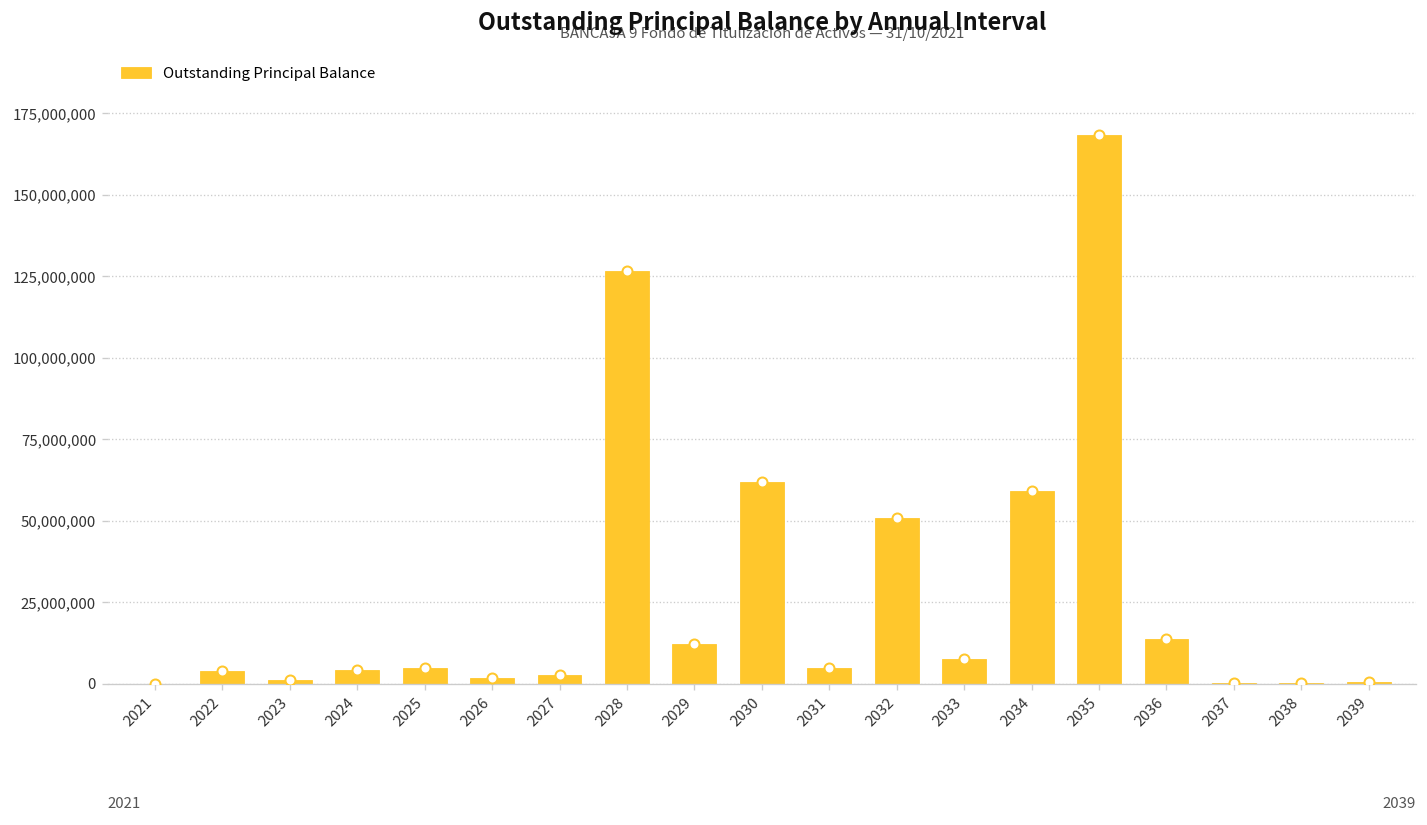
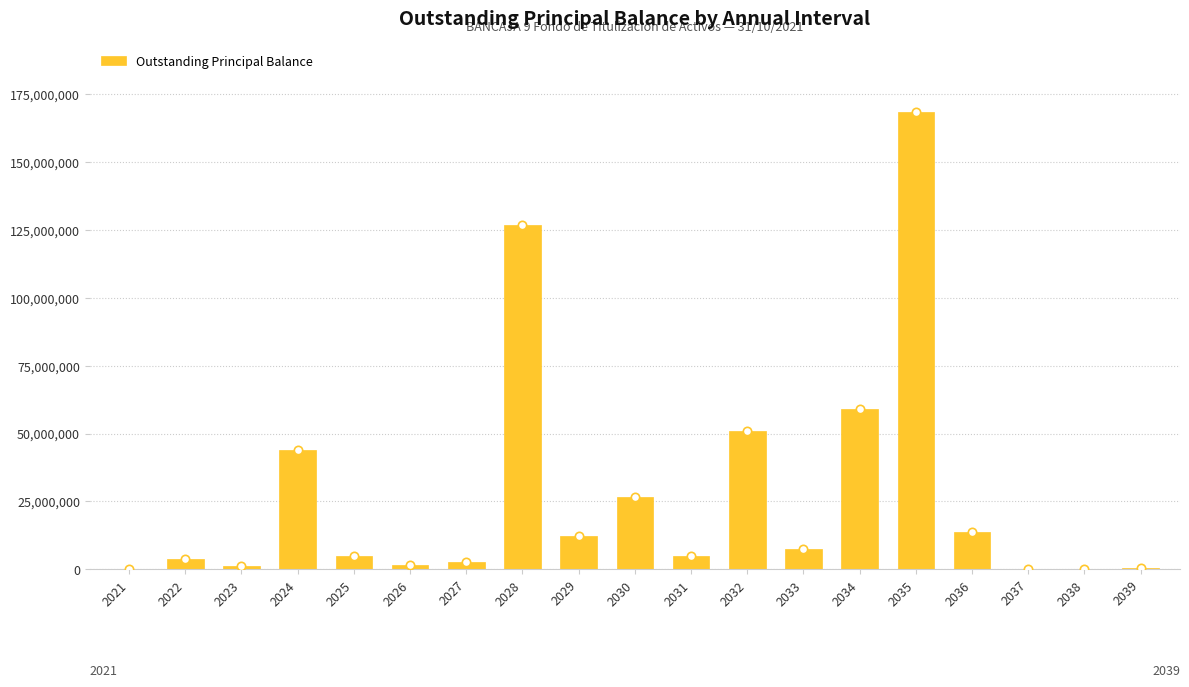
Outstanding Principal Balance, 2024: 4,000,000 -> 44,000,000
Outstanding Principal Balance, 2030: 62,000,000 -> 27,000,000
